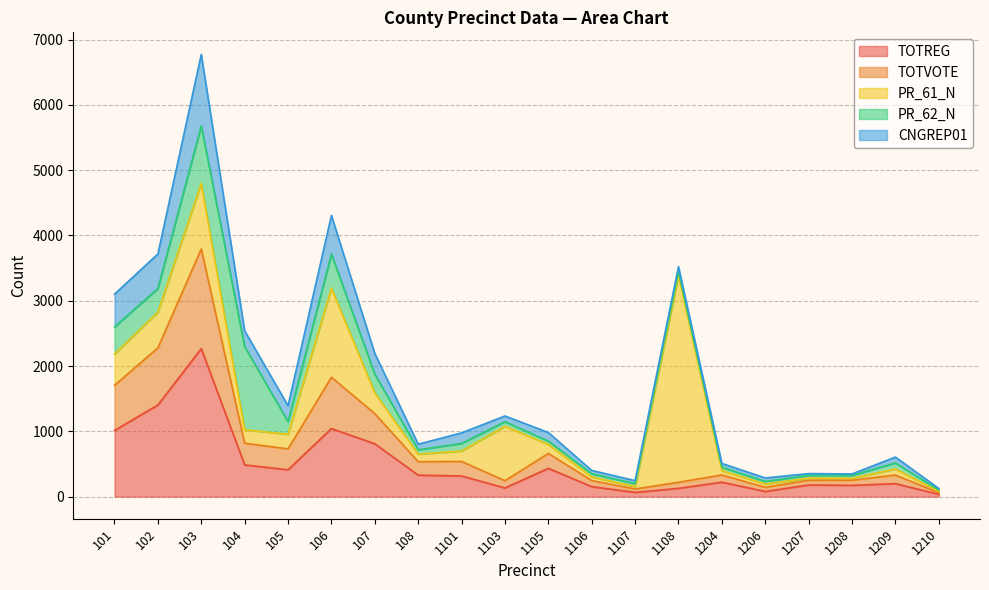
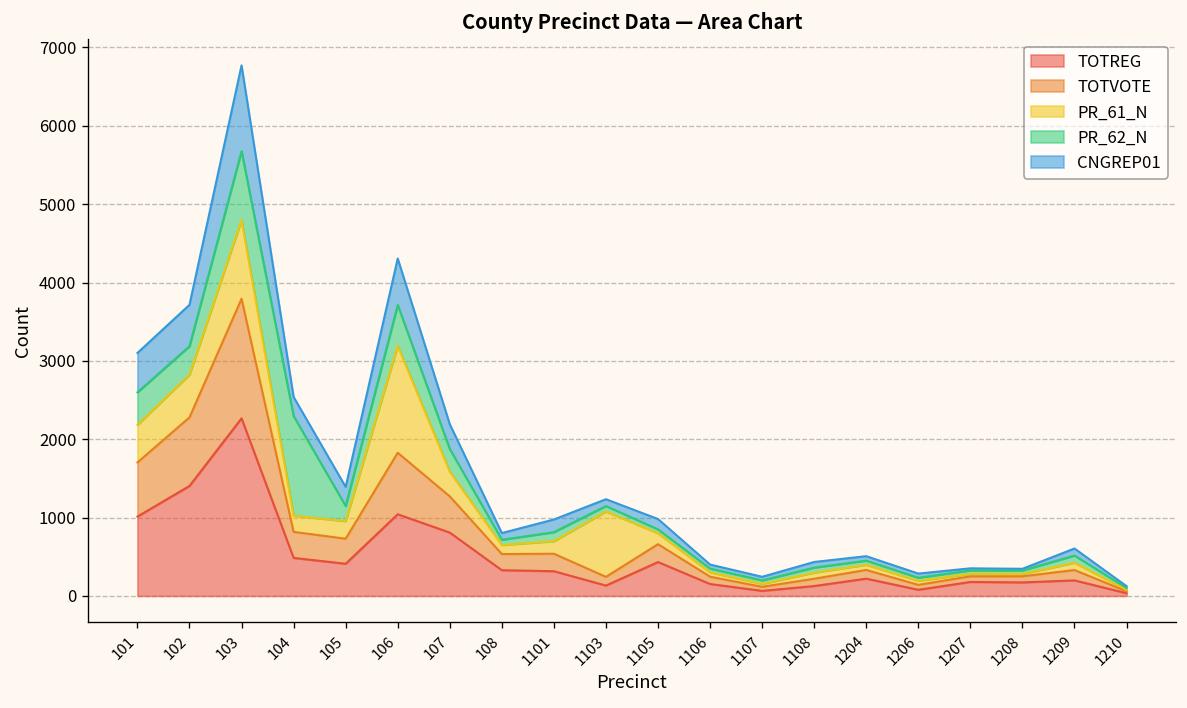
PR_61_N, 1108: 3200 -> 100
